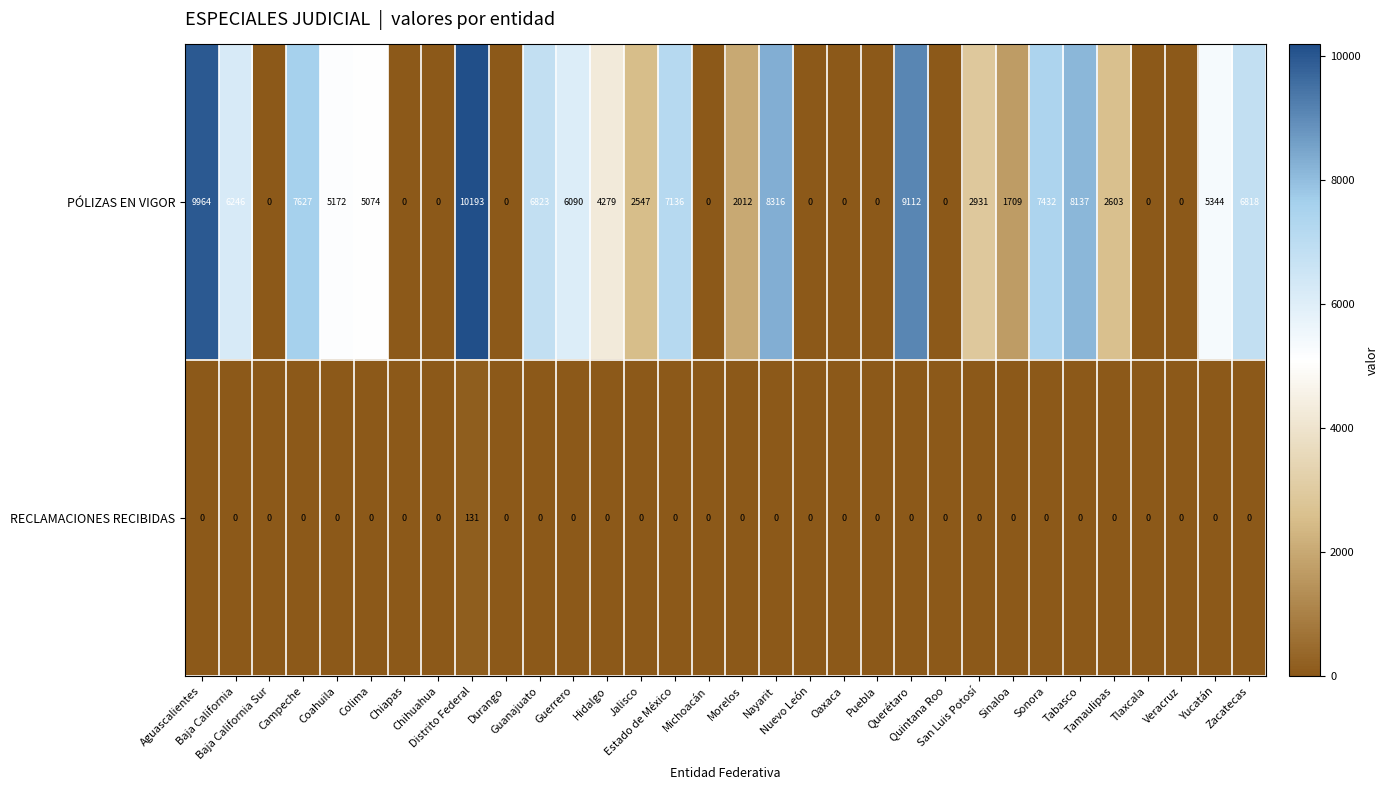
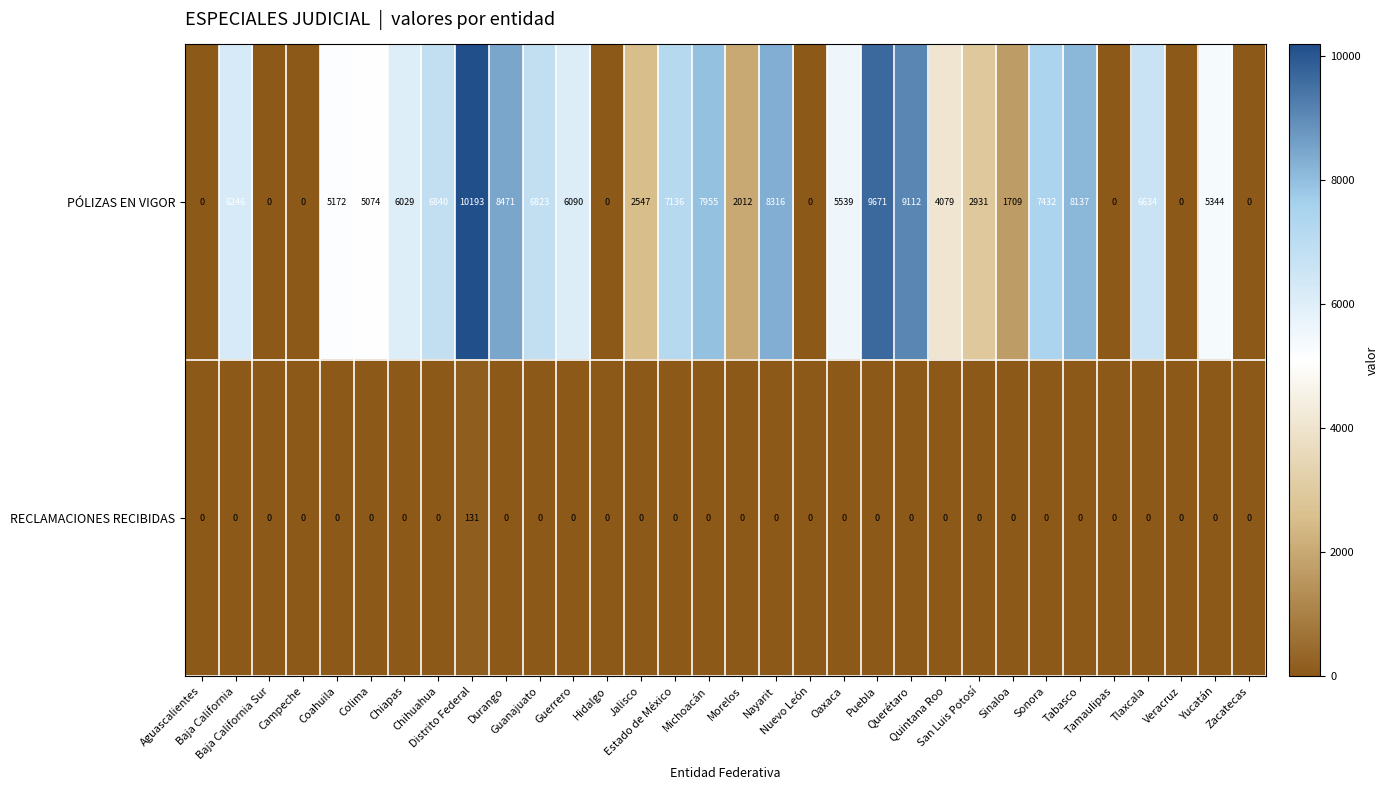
PÓLIZAS EN VIGOR, Aguascalientes: 9964 -> 0
PÓLIZAS EN VIGOR, Campeche: 7627 -> 0
PÓLIZAS EN VIGOR, Chiapas: 0 -> 6029
PÓLIZAS EN VIGOR, Chihuahua: 0 -> 6840
PÓLIZAS EN VIGOR, Durango: 0 -> 8471
PÓLIZAS EN VIGOR, Hidalgo: 4279 -> 0
PÓLIZAS EN VIGOR, Michoacán: 0 -> 7955
PÓLIZAS EN VIGOR, Oaxaca: 0 -> 5539
PÓLIZAS EN VIGOR, Puebla: 0 -> 9671
PÓLIZAS EN VIGOR, Quintana Roo: 0 -> 4079
PÓLIZAS EN VIGOR, Tamaulipas: 2603 -> 0
PÓLIZAS EN VIGOR, Tlaxcala: 0 -> 6634
PÓLIZAS EN VIGOR, Zacatecas: 6818 -> 0
